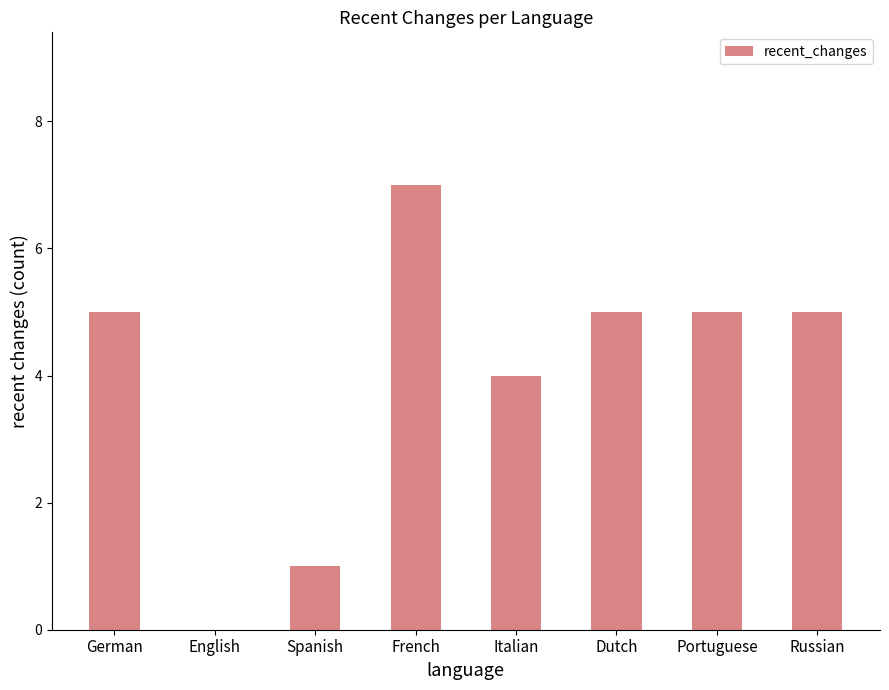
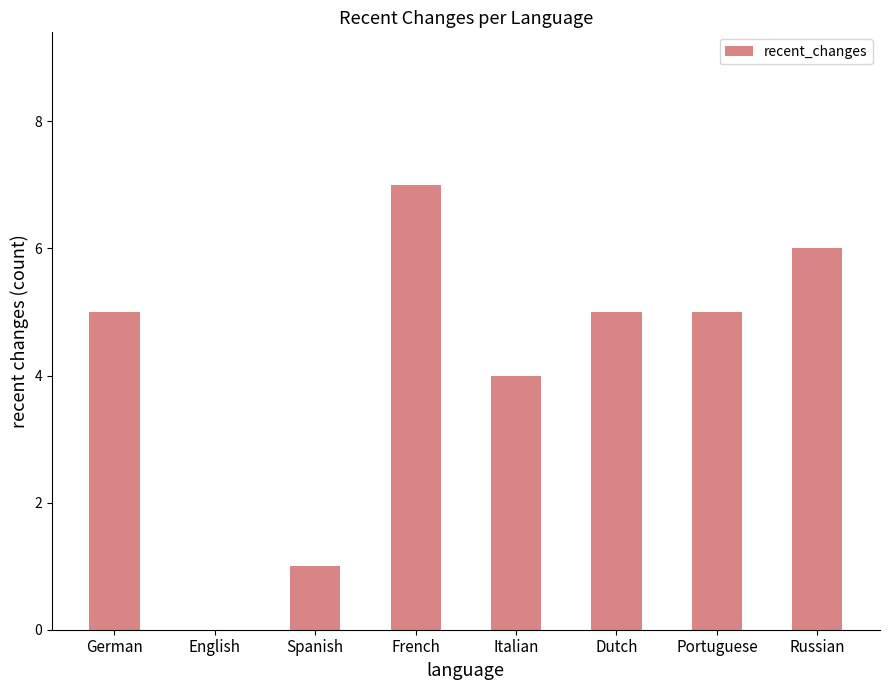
Russian: 5 -> 6
